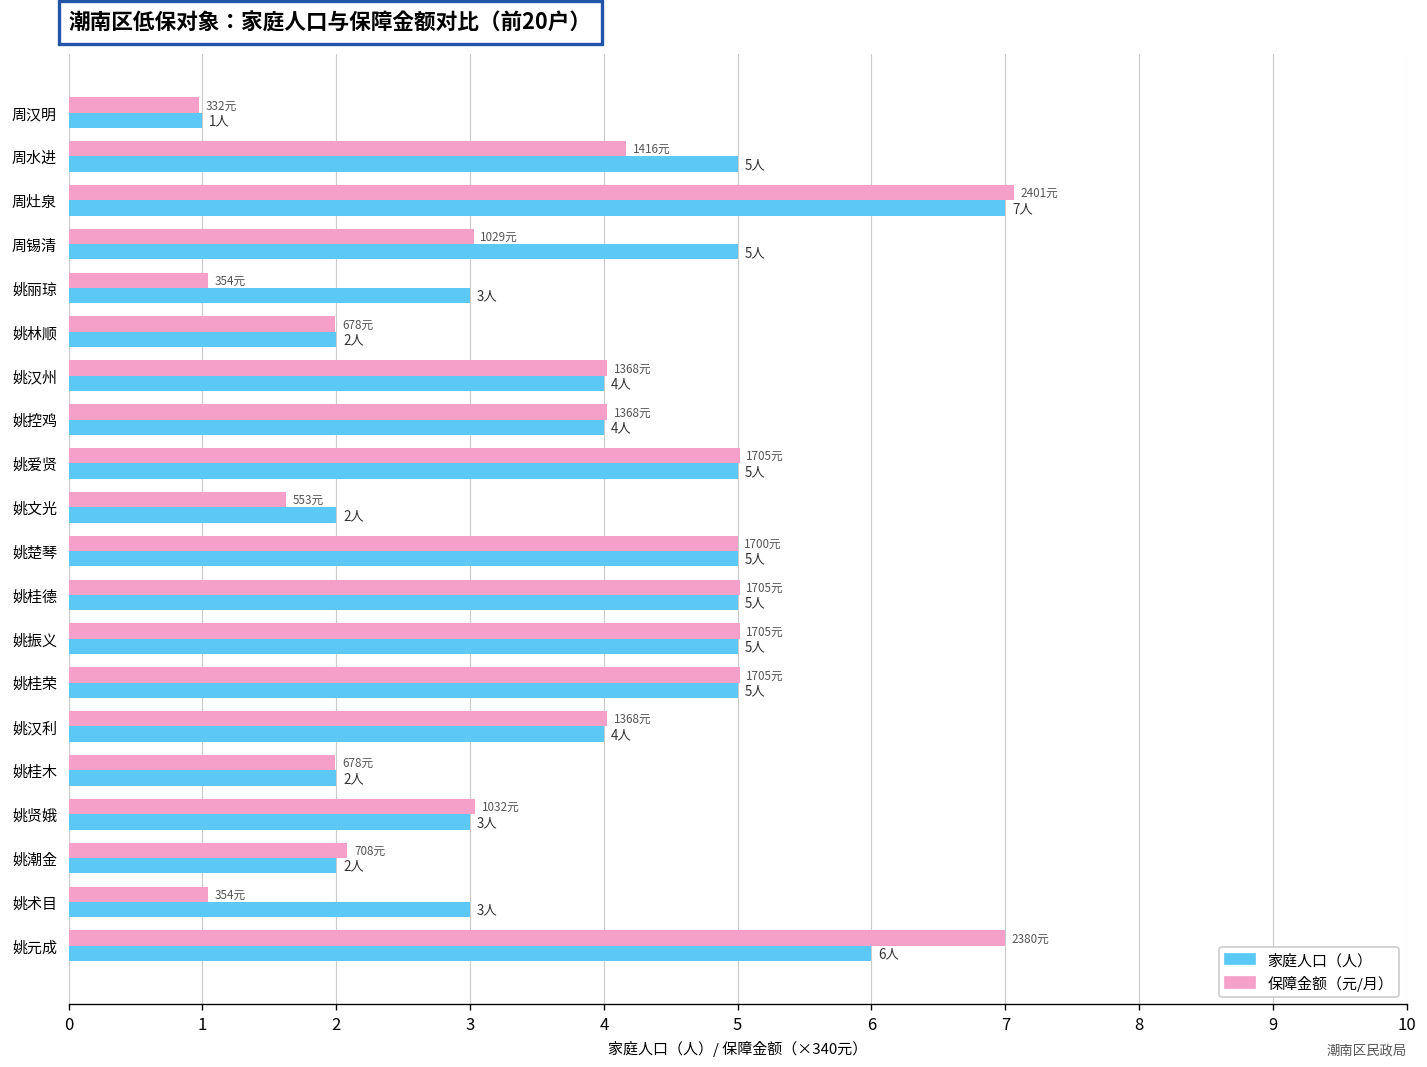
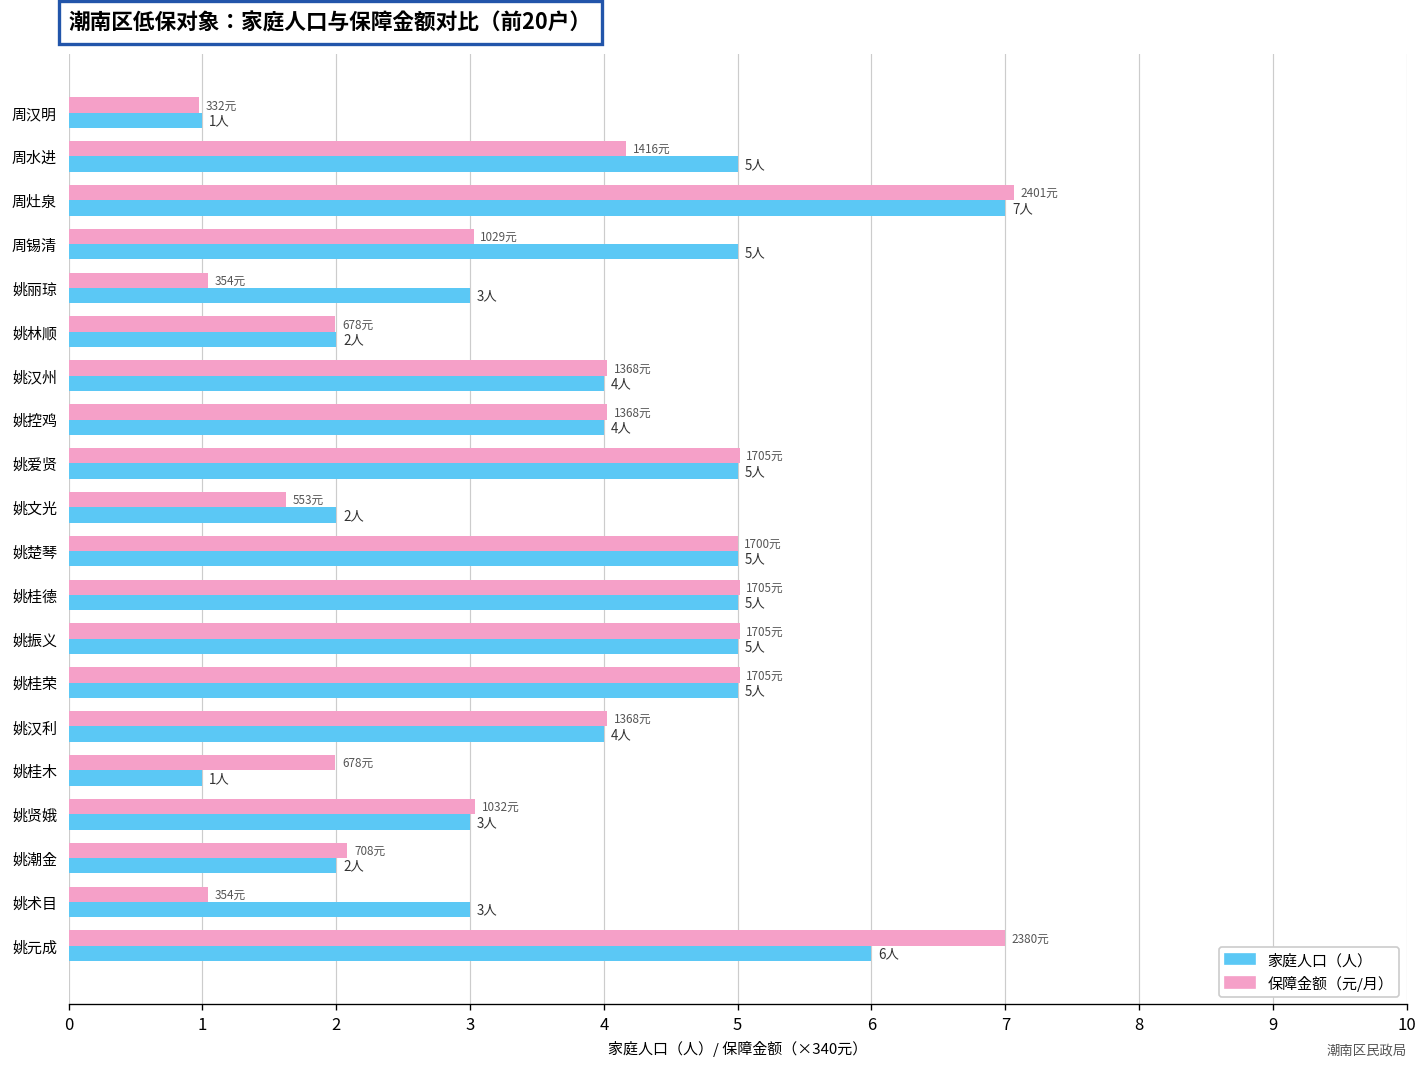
家庭人口（人）, 姚桂木: 2人 -> 1人
